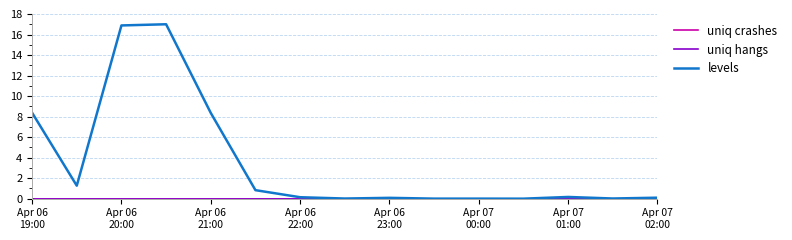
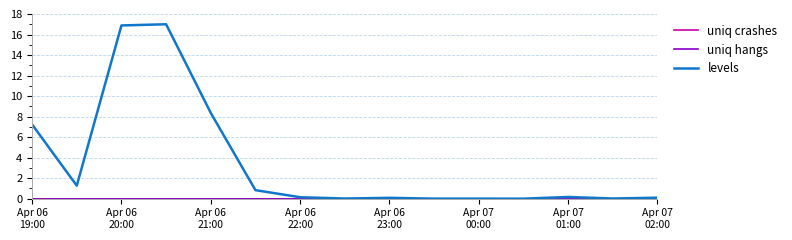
levels, Apr 06 19:00: 8.4 -> 7.2
